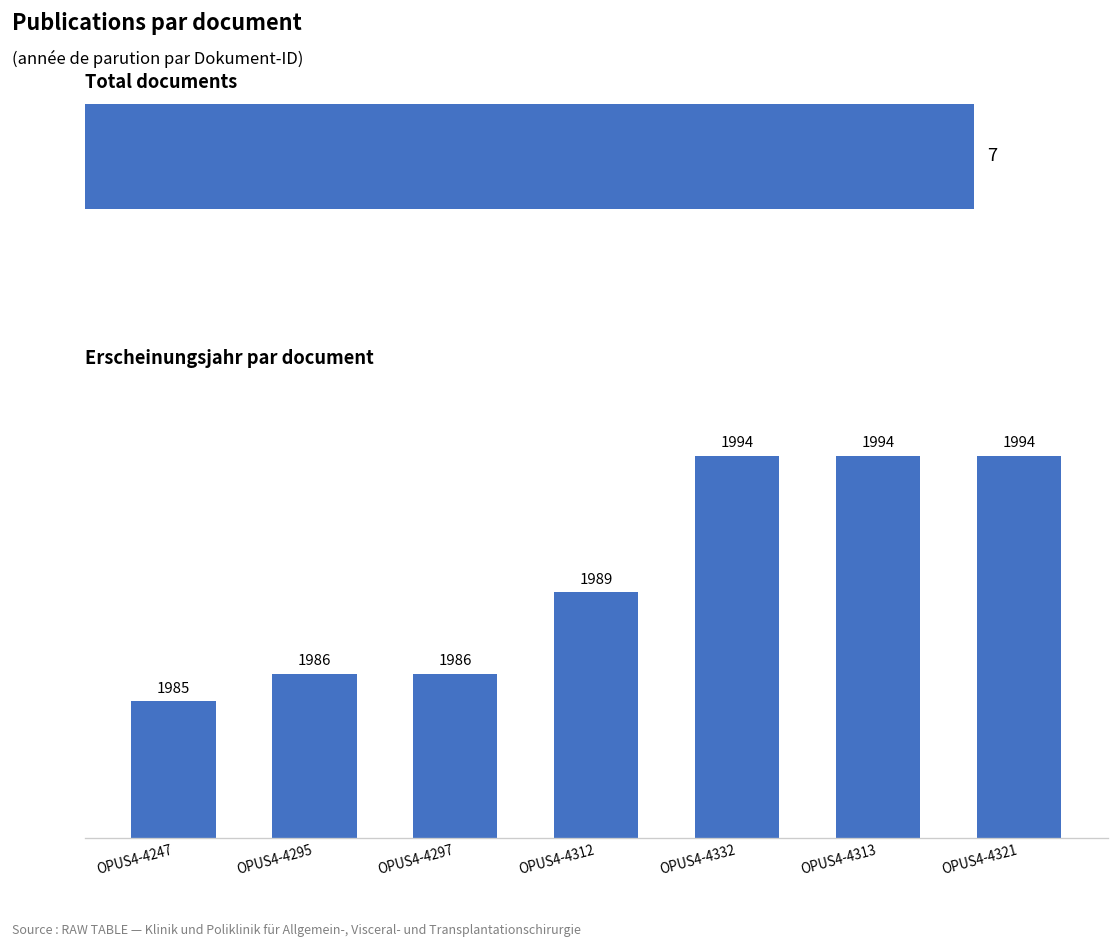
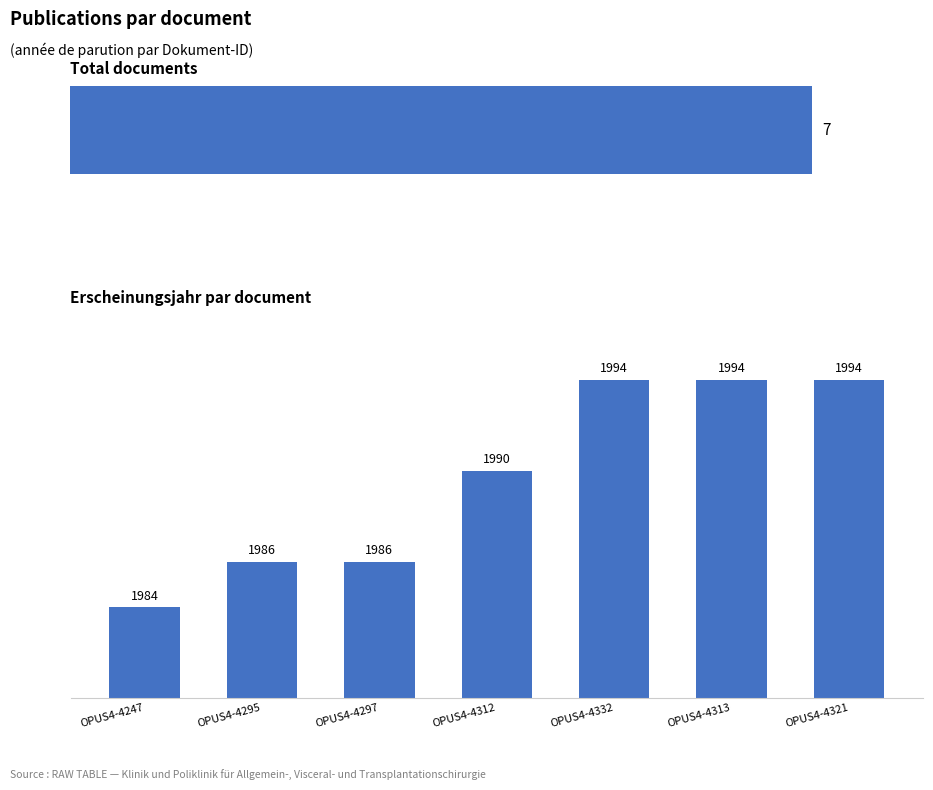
Erscheinungsjahr par document, OPUS4-4247: 1985 -> 1984
Erscheinungsjahr par document, OPUS4-4312: 1989 -> 1990
